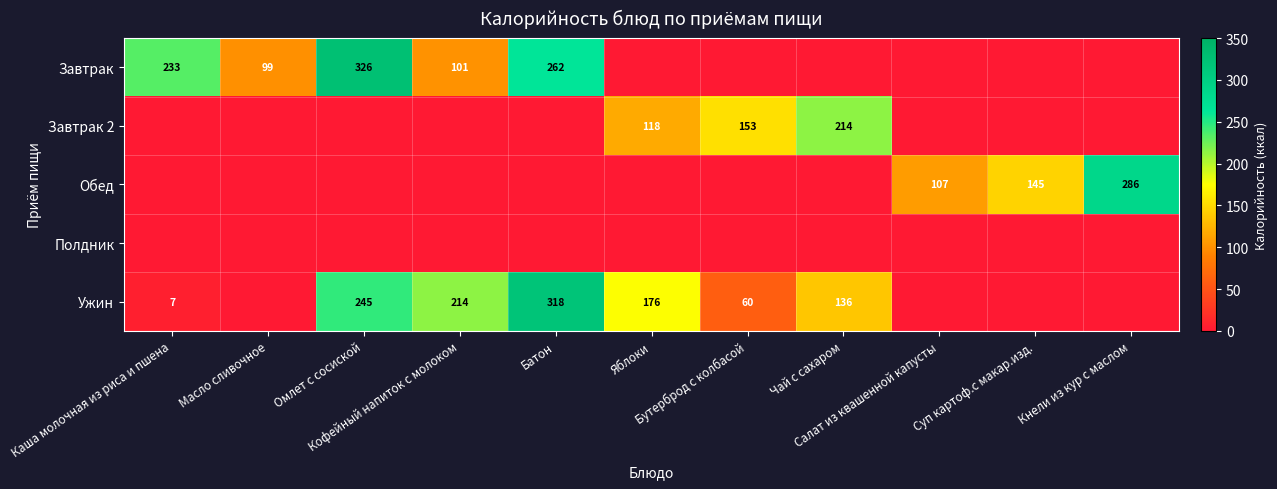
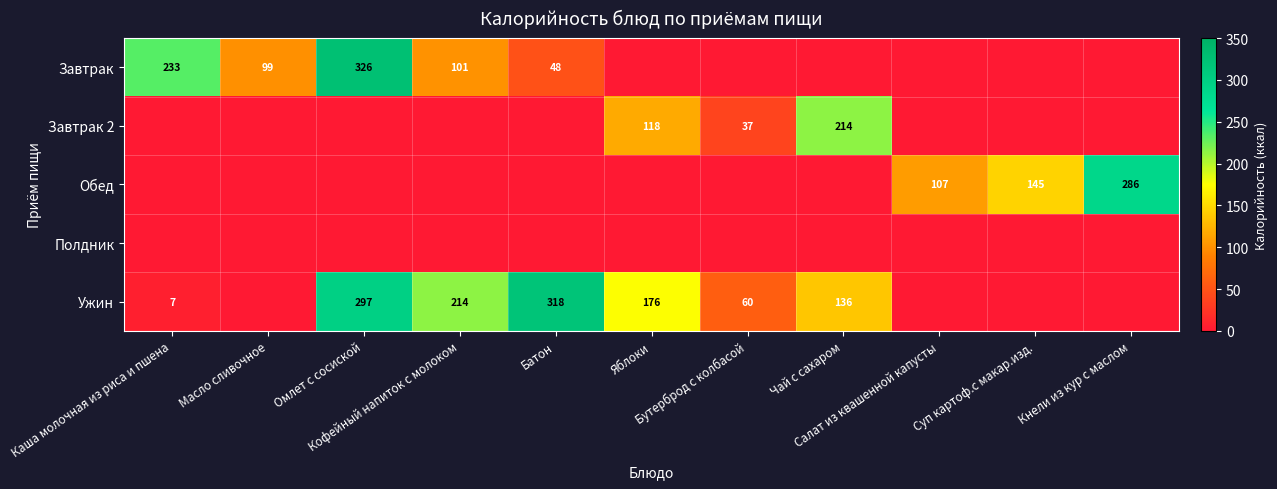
Завтрак, Батон: 262 -> 48
Завтрак 2, Бутерброд с колбасой: 153 -> 37
Ужин, Омлет с сосиской: 245 -> 297
